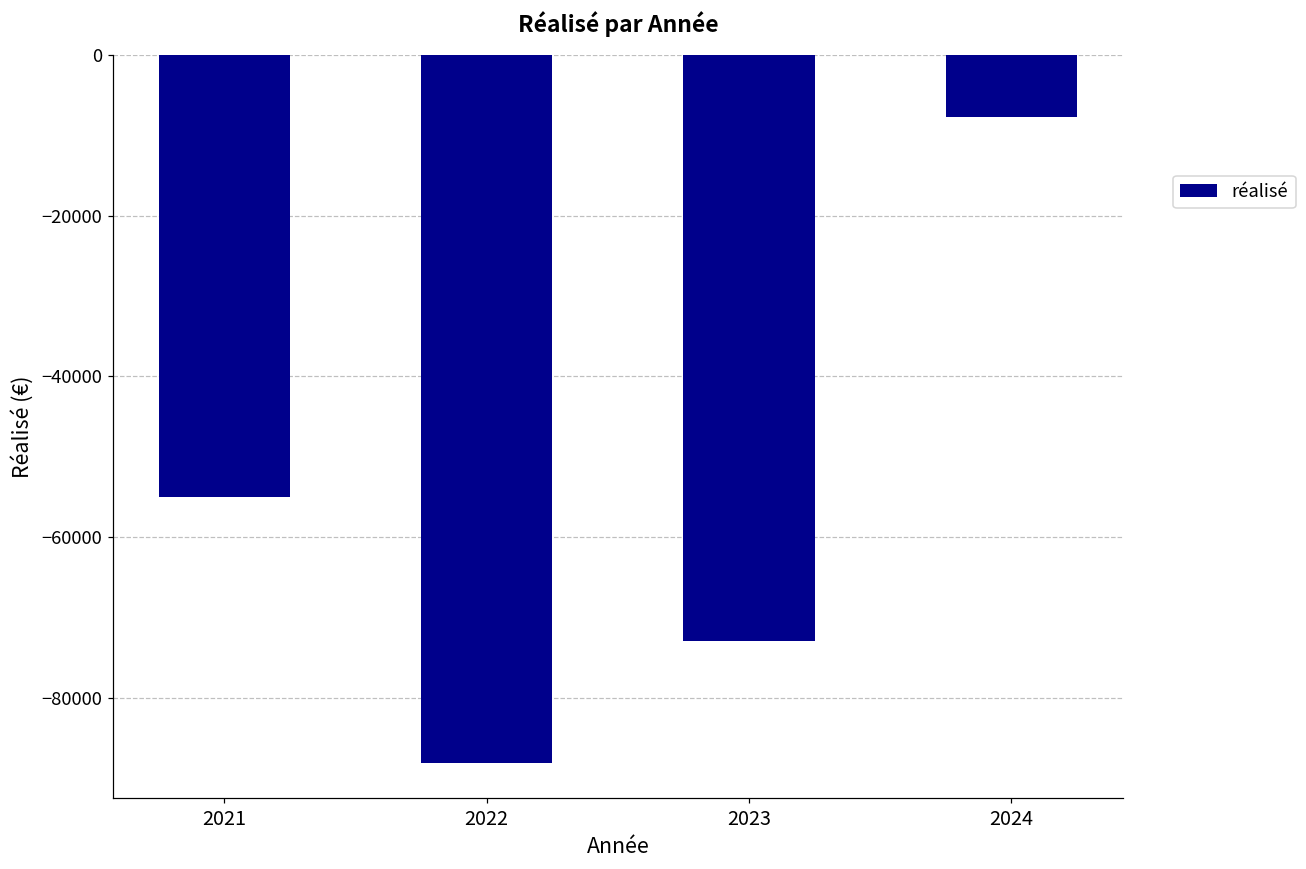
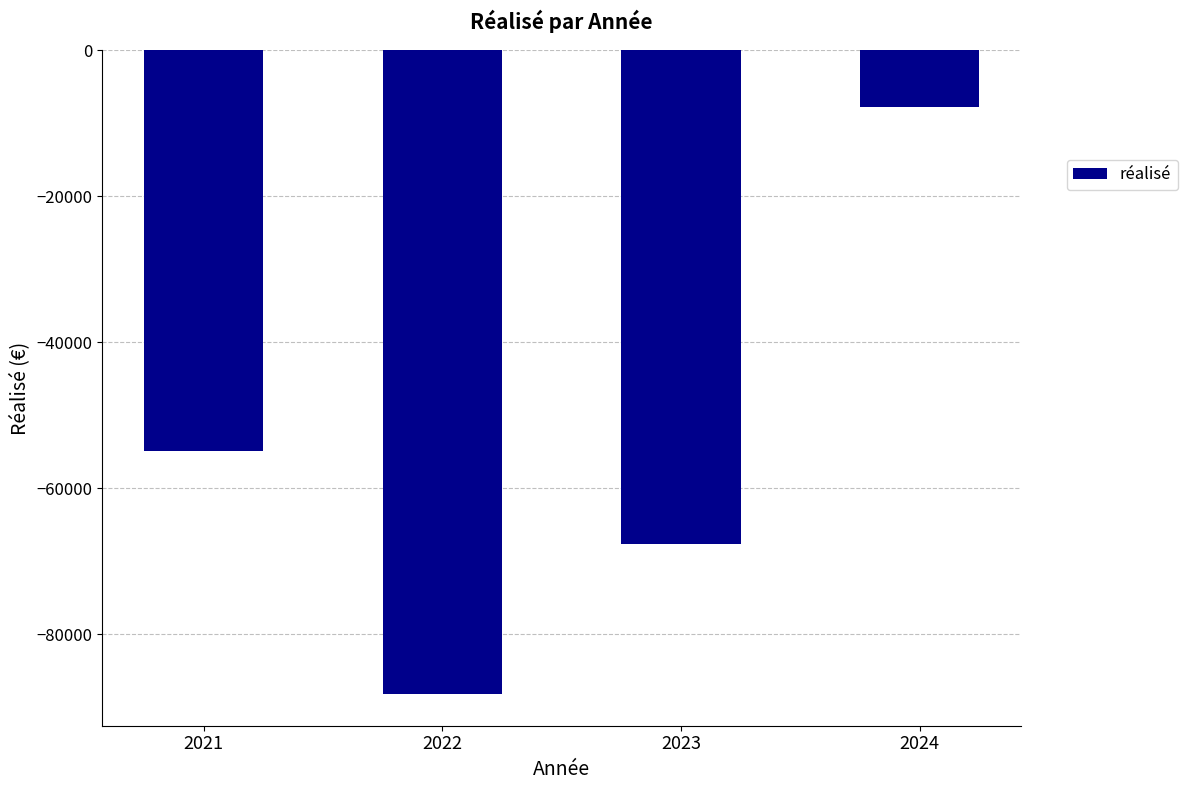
2023: -73000 -> -68000
